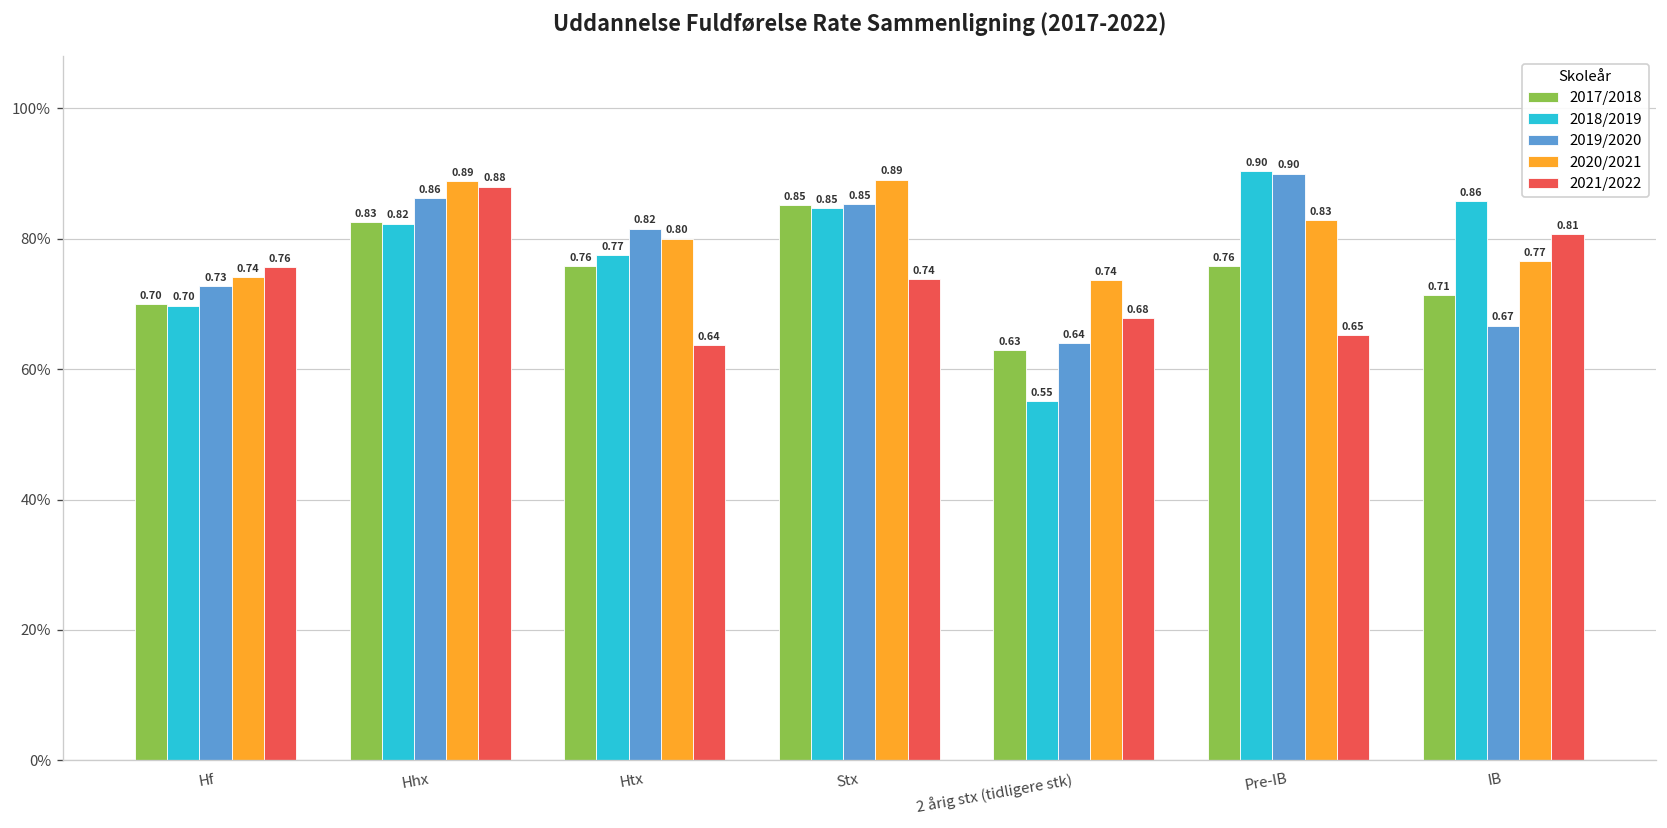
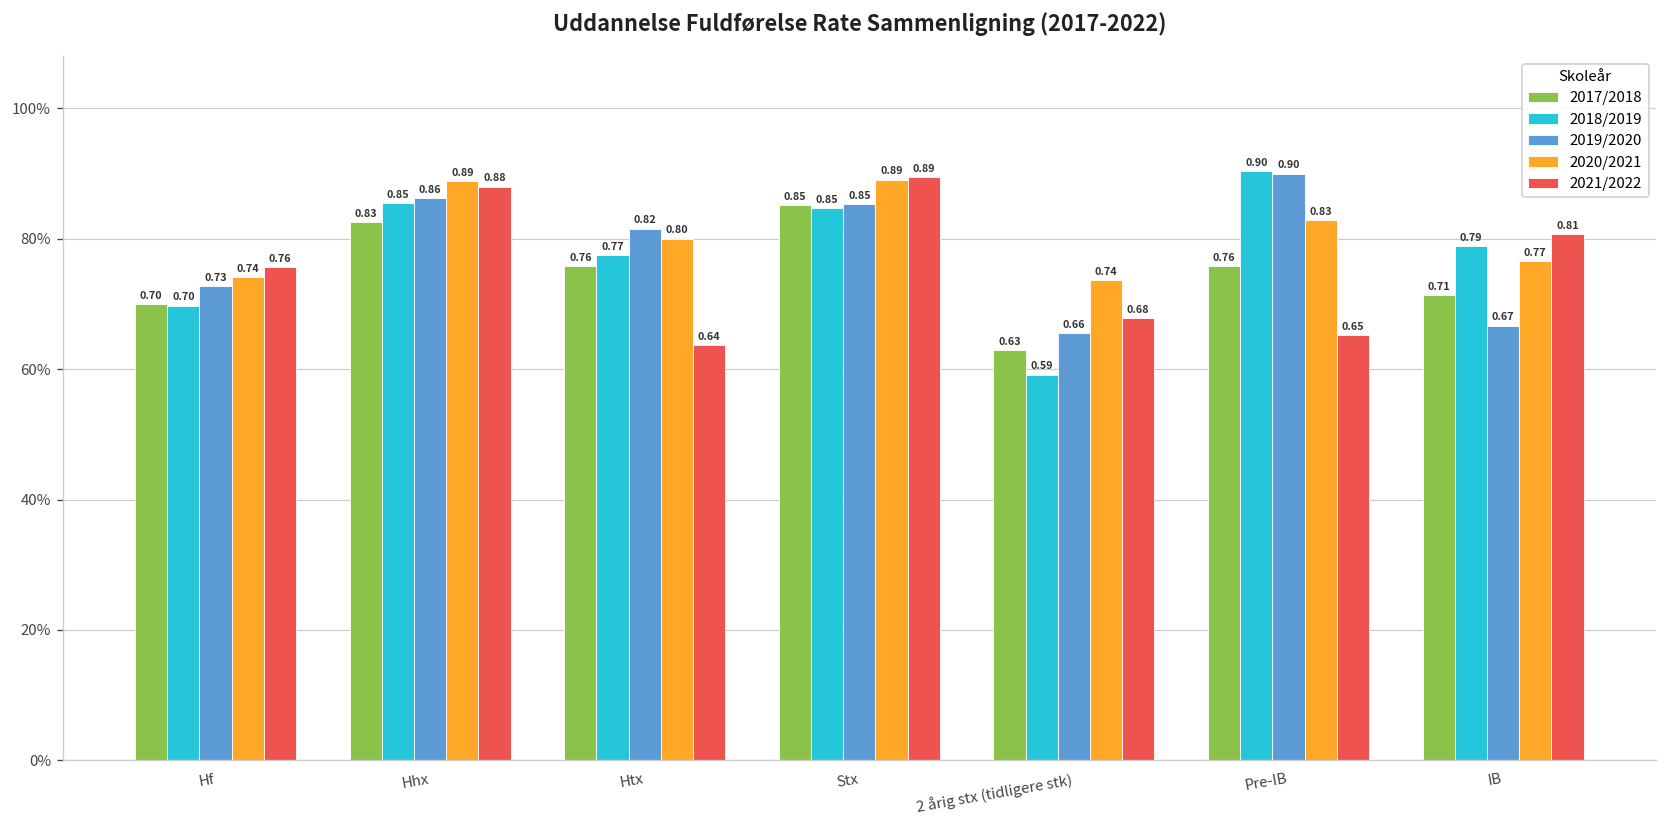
2018/2019, Hhx: 0.82 -> 0.85
2021/2022, Stx: 0.74 -> 0.89
2018/2019, 2 årig stx (tidligere stk): 0.55 -> 0.59
2019/2020, 2 årig stx (tidligere stk): 0.64 -> 0.66
2018/2019, IB: 0.86 -> 0.79
